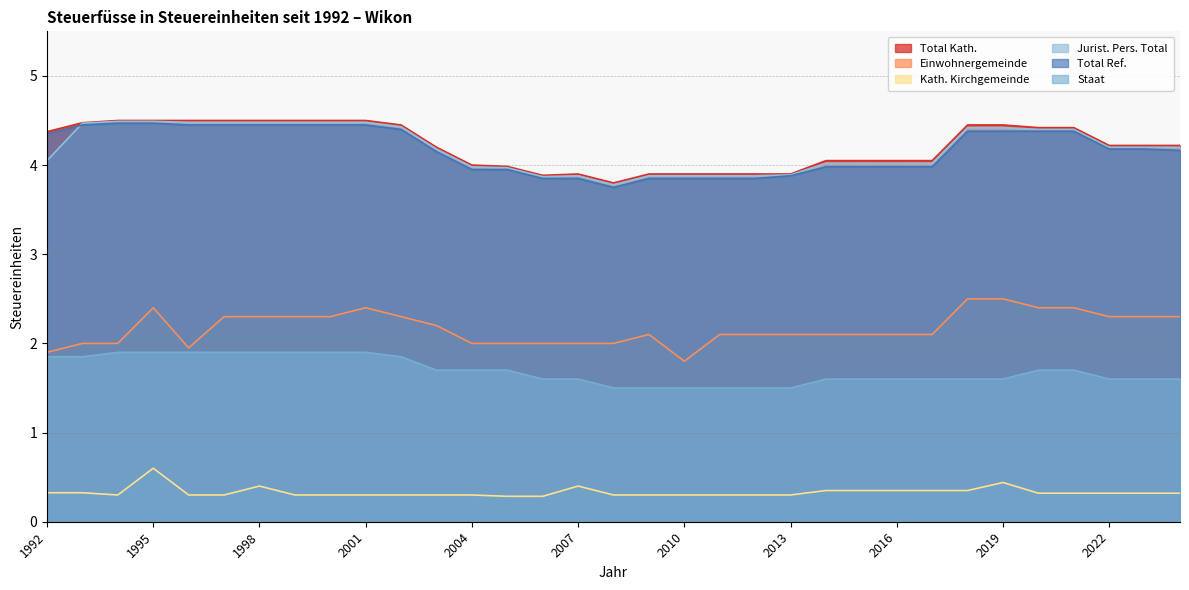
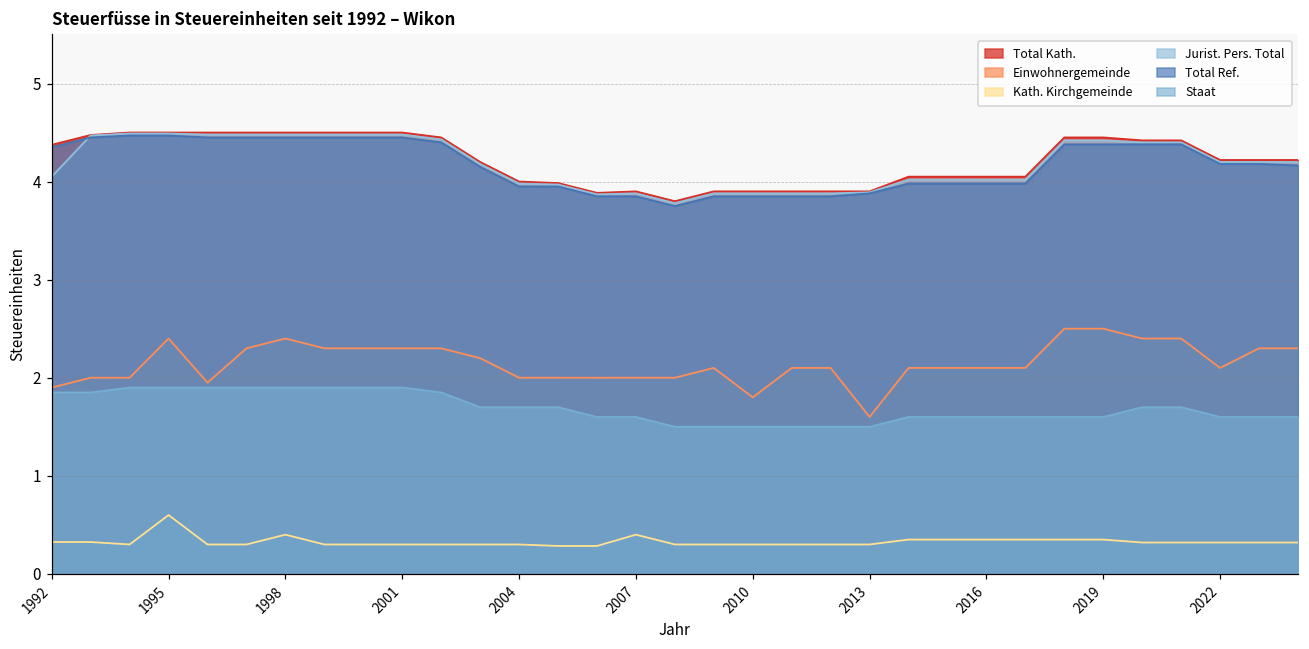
Einwohnergemeinde, 1998: 2.3 -> 2.4
Einwohnergemeinde, 2001: 2.4 -> 2.3
Einwohnergemeinde, 2013: 2.1 -> 1.6
Kath. Kirchgemeinde, 2019: 0.44 -> 0.35
Einwohnergemeinde, 2022: 2.3 -> 2.1
